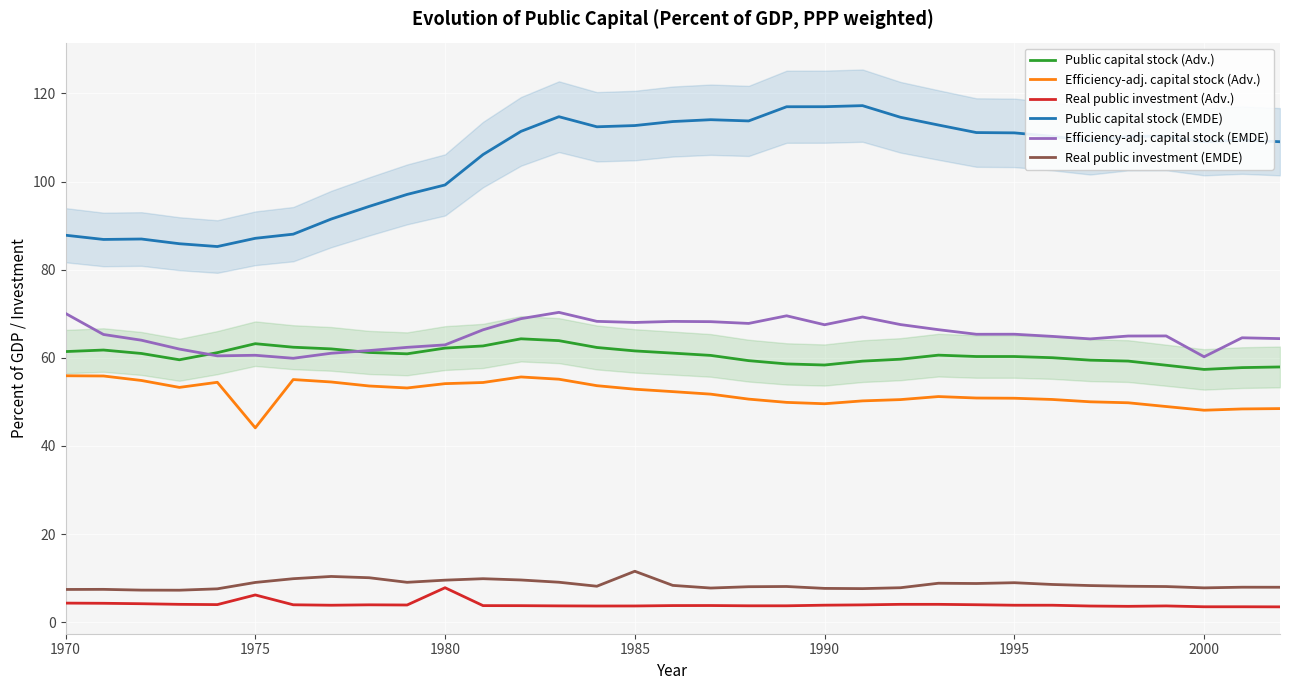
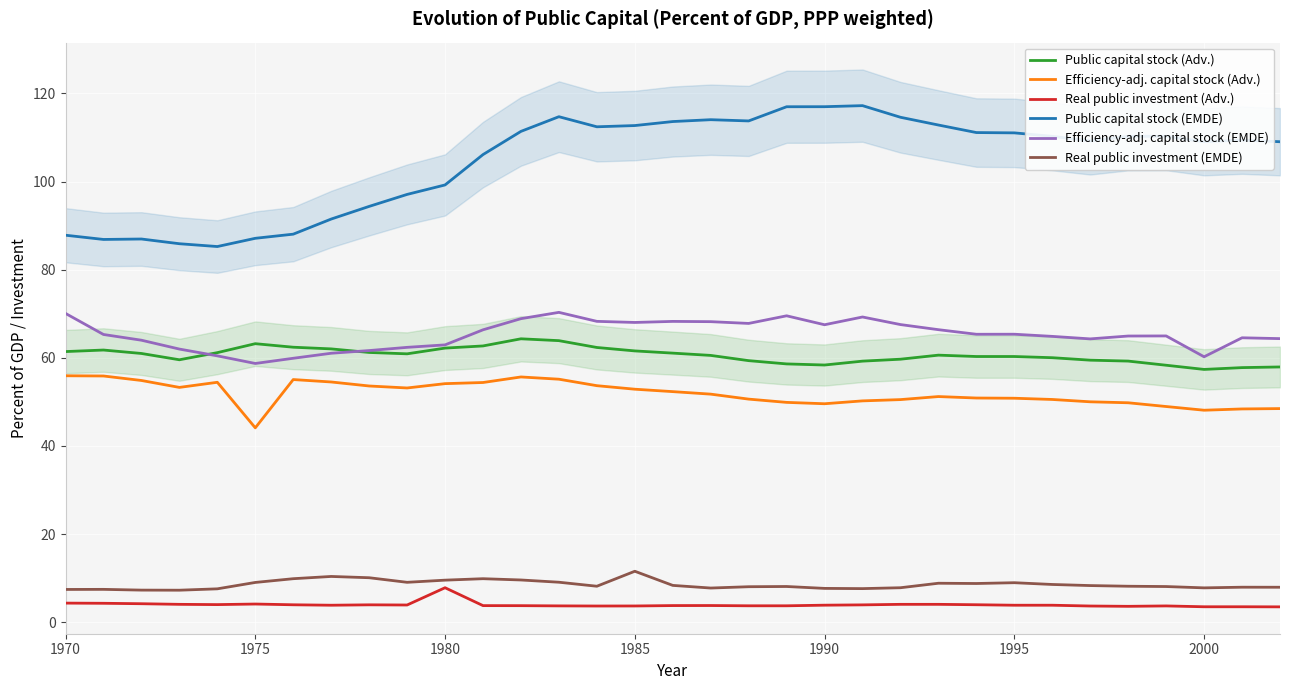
Real public investment (Adv.), 1975: 6 -> 4
Efficiency-adj. capital stock (EMDE), 1975: 61 -> 59
